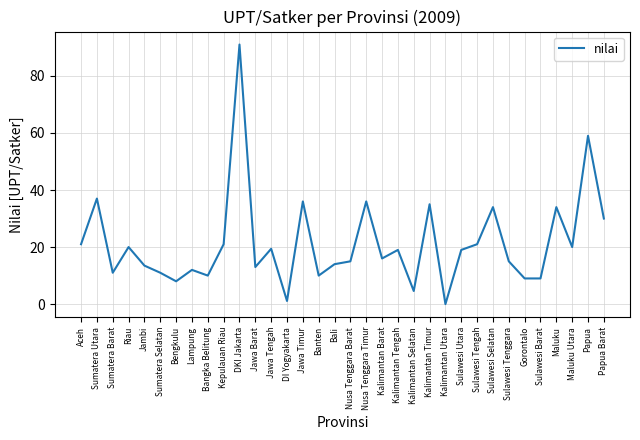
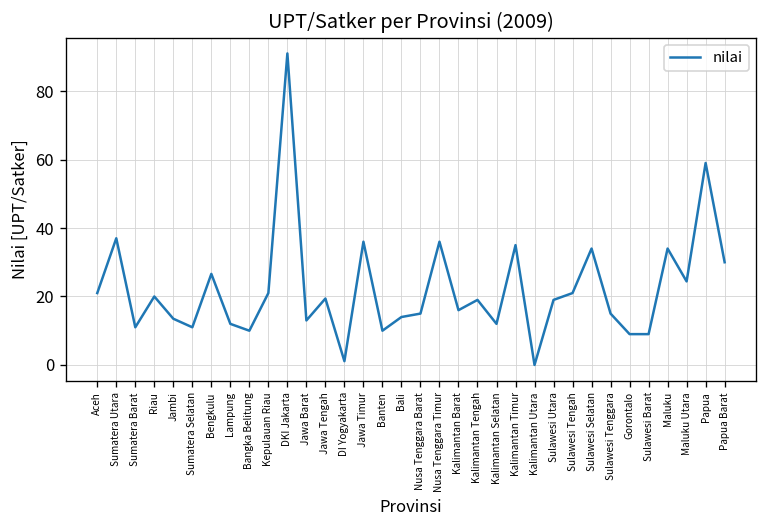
Bengkulu: 8 -> 27
Kalimantan Selatan: 5 -> 12
Maluku Utara: 20 -> 24
